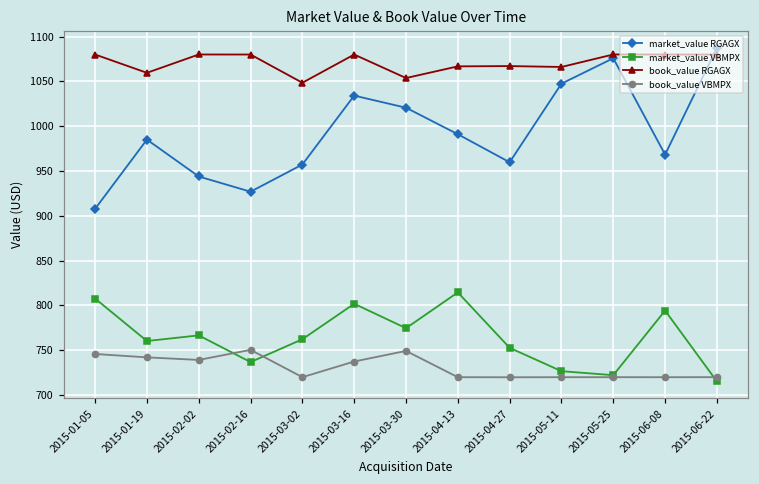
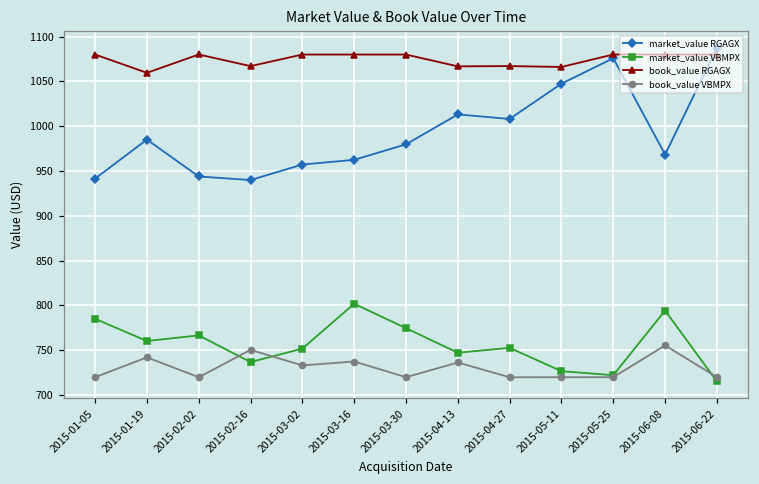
market_value RGAGX, 2015-01-05: 910 -> 940
market_value VBMPX, 2015-01-05: 810 -> 790
book_value VBMPX, 2015-01-05: 750 -> 720
book_value VBMPX, 2015-02-02: 740 -> 720
market_value RGAGX, 2015-02-16: 930 -> 940
book_value RGAGX, 2015-02-16: 1080 -> 1070
market_value VBMPX, 2015-03-02: 760 -> 750
book_value RGAGX, 2015-03-02: 1050 -> 1080
book_value VBMPX, 2015-03-02: 720 -> 730
market_value RGAGX, 2015-03-16: 1030 -> 960
market_value RGAGX, 2015-03-30: 1020 -> 980
book_value RGAGX, 2015-03-30: 1050 -> 1080
book_value VBMPX, 2015-03-30: 750 -> 720
market_value RGAGX, 2015-04-13: 990 -> 1010
market_value VBMPX, 2015-04-13: 810 -> 750
book_value VBMPX, 2015-04-13: 720 -> 740
market_value RGAGX, 2015-04-27: 960 -> 1010
book_value VBMPX, 2015-06-08: 720 -> 760
